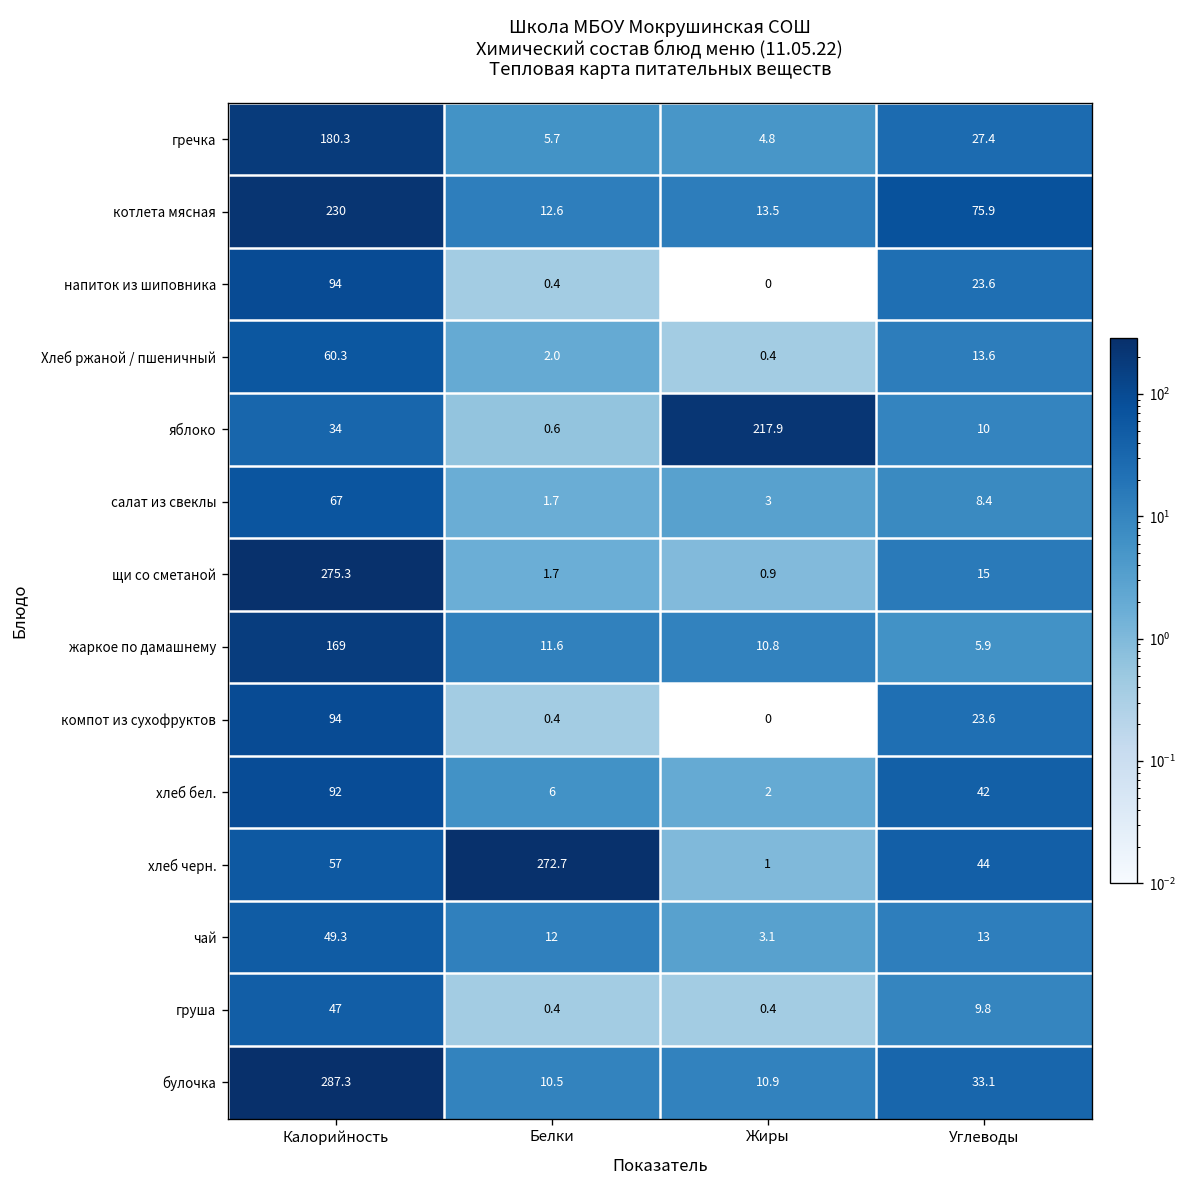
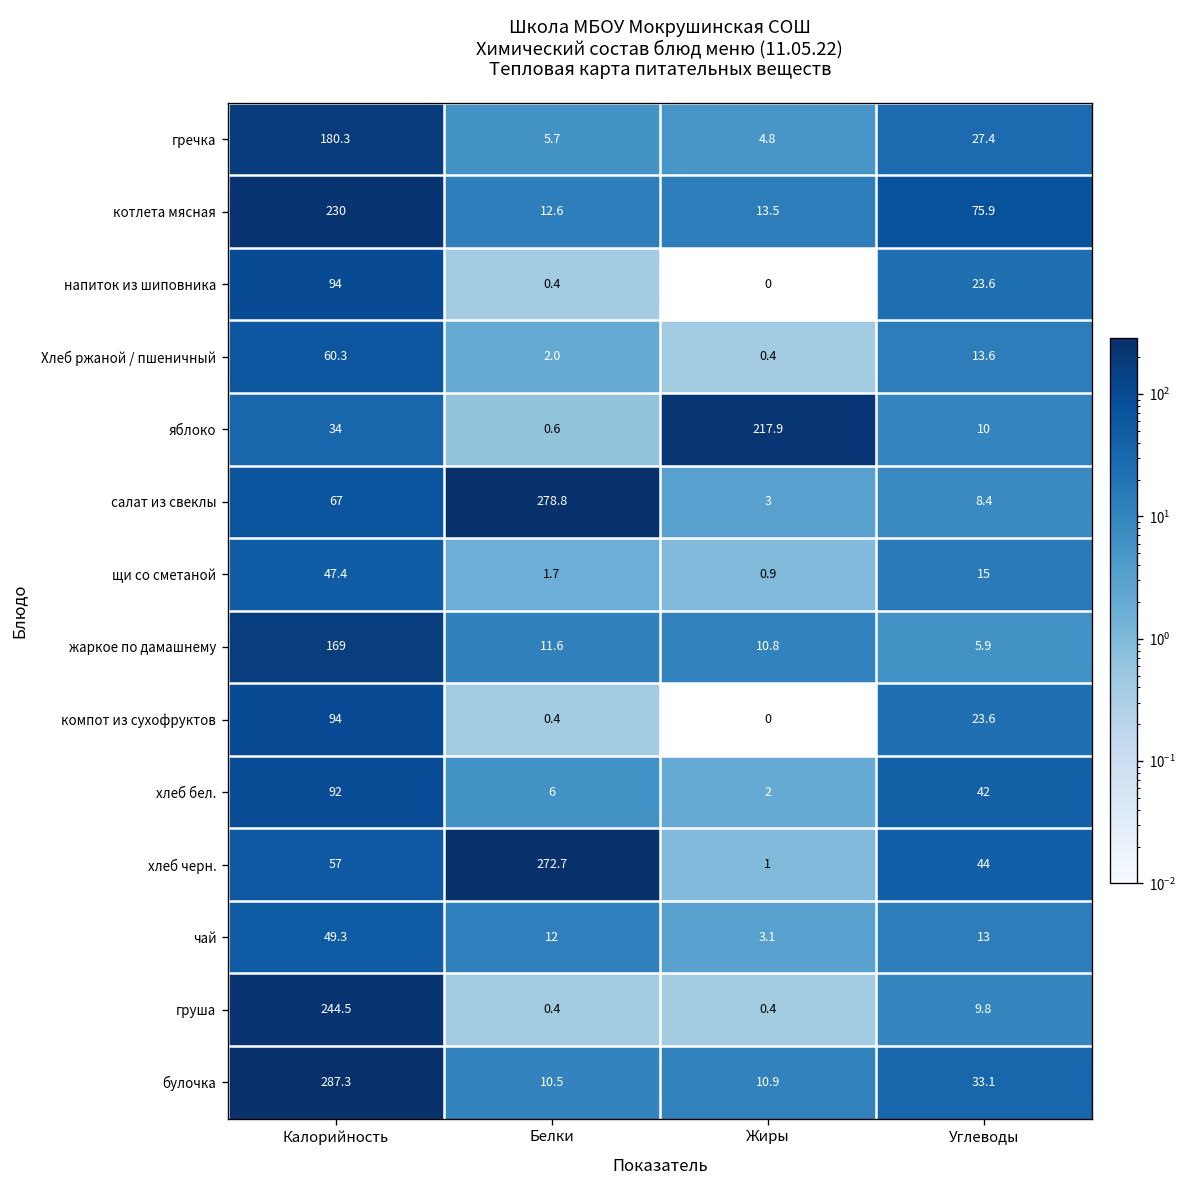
салат из свеклы, Белки: 1.7 -> 278.8
щи со сметаной, Калорийность: 275.3 -> 47.4
груша, Калорийность: 47 -> 244.5
